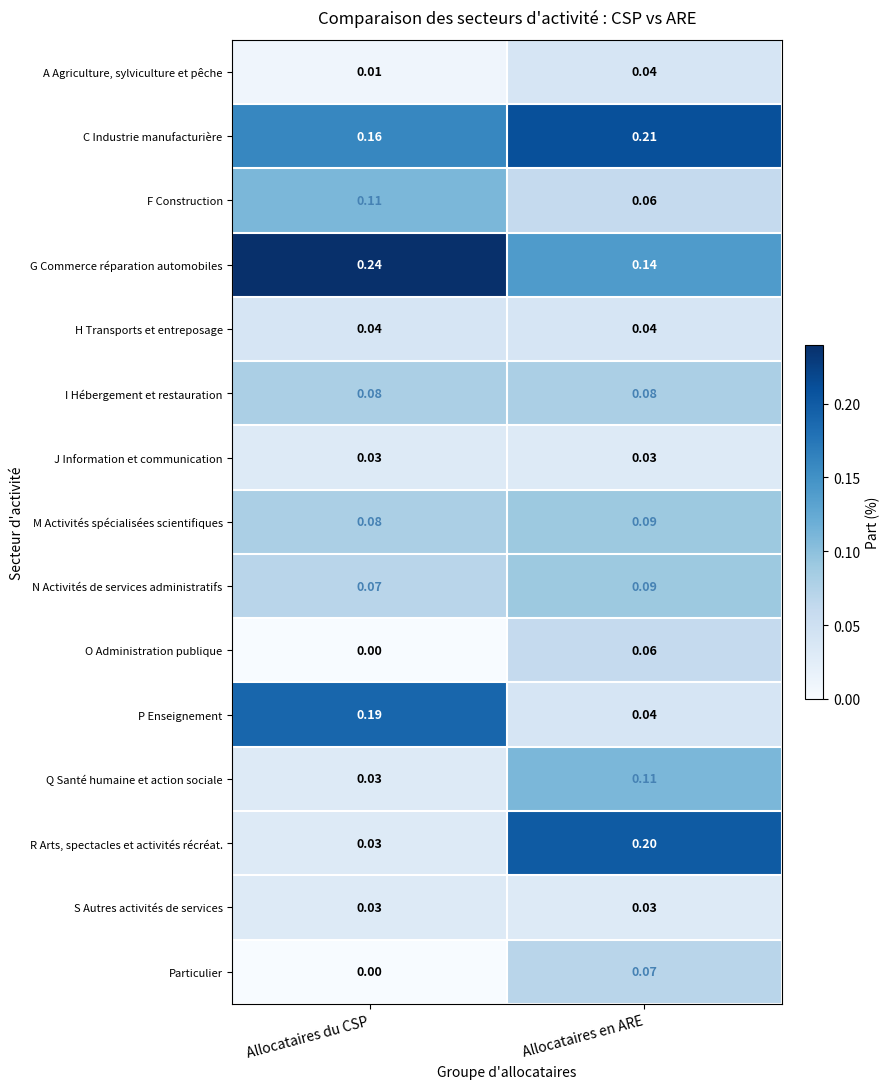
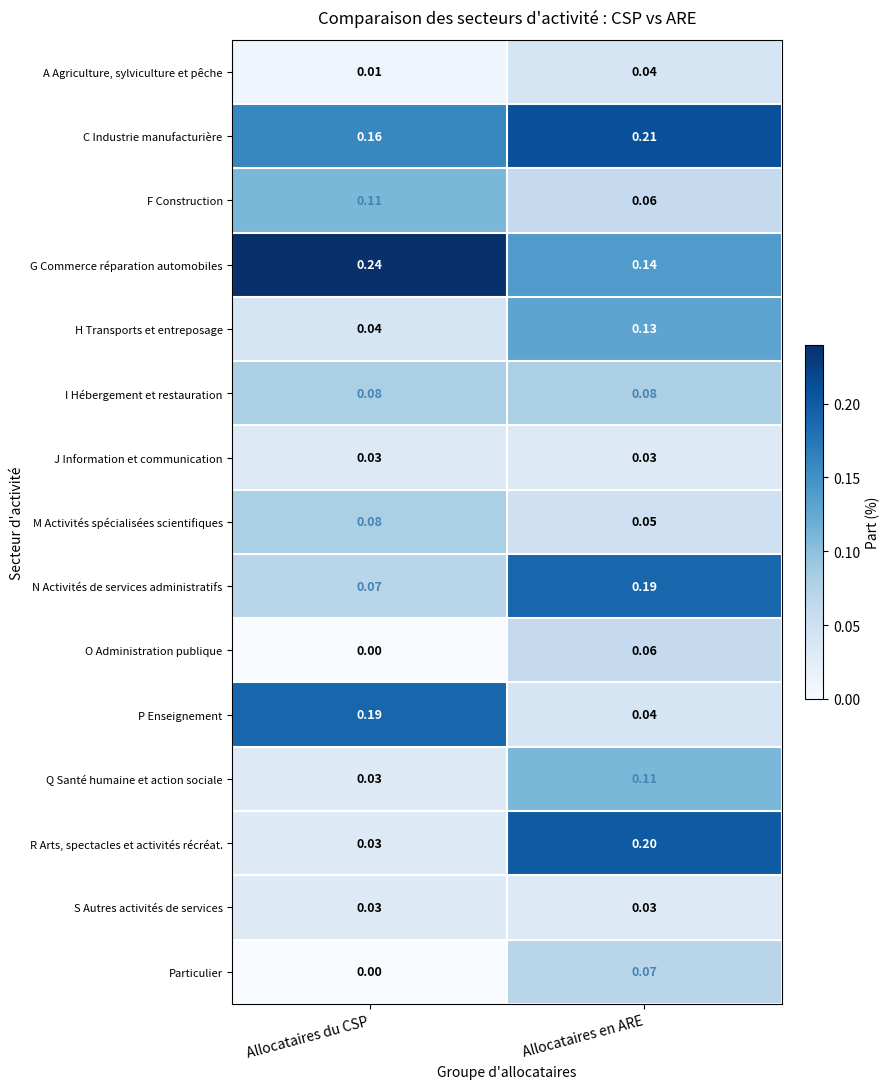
H Transports et entreposage, Allocataires en ARE: 0.04 -> 0.13
M Activités spécialisées scientifiques, Allocataires en ARE: 0.09 -> 0.05
N Activités de services administratifs, Allocataires en ARE: 0.09 -> 0.19
